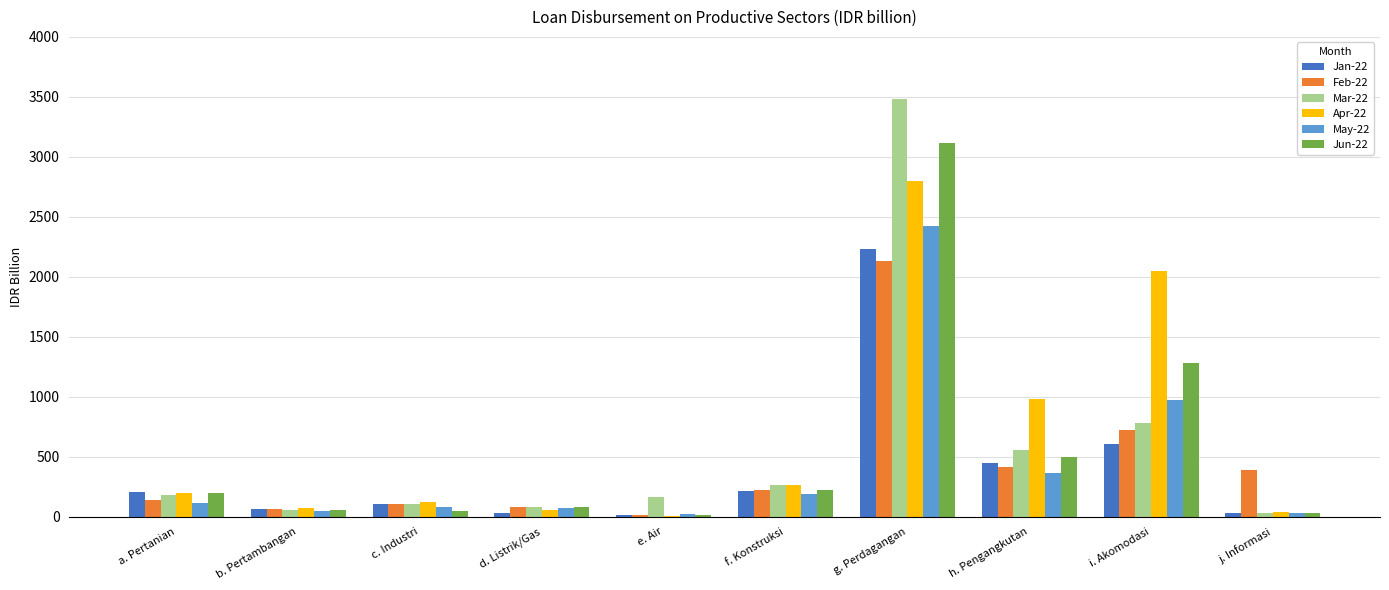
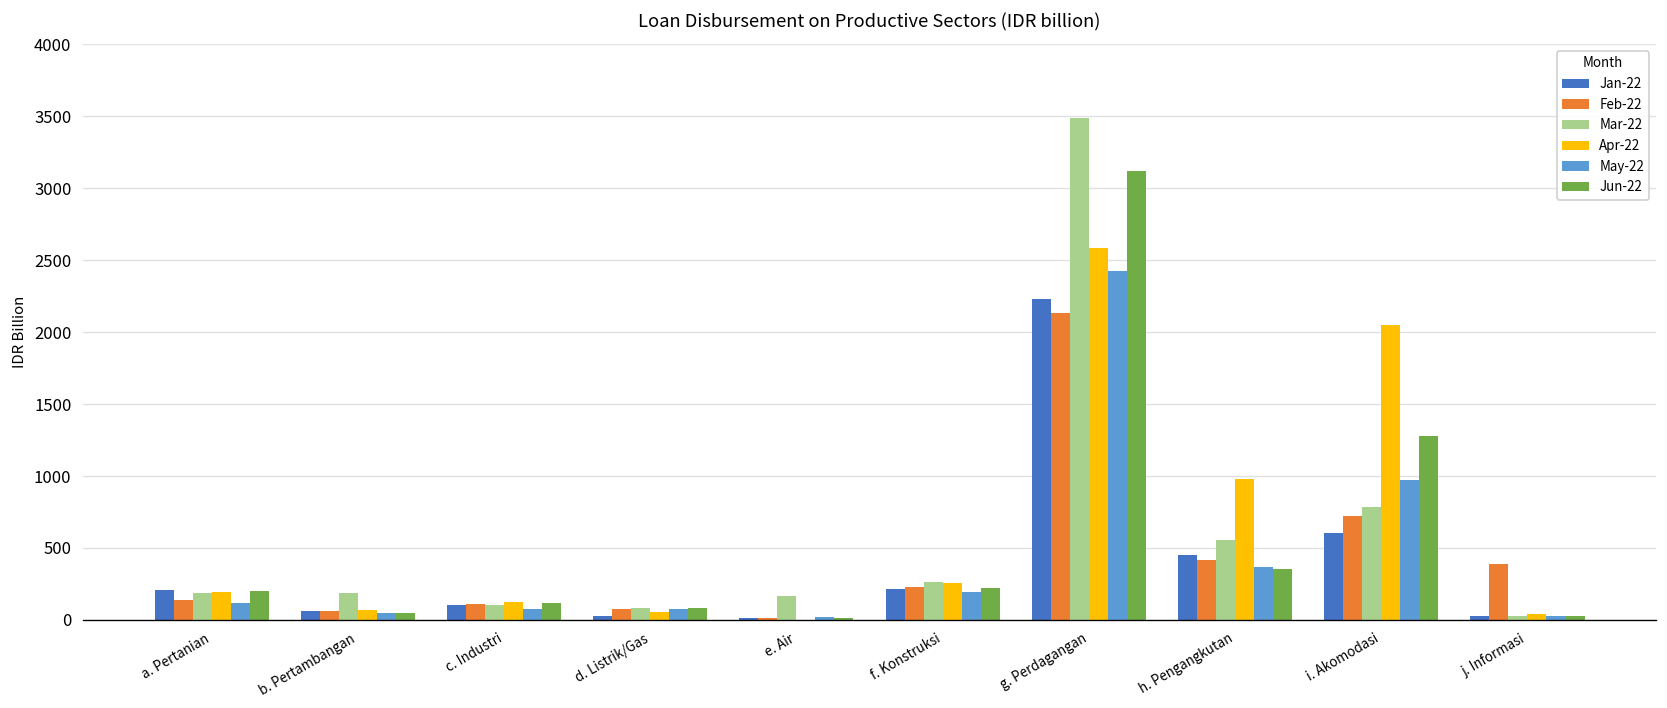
Mar-22, b. Pertambangan: 50 -> 190
Jun-22, c. Industri: 50 -> 120
Apr-22, g. Perdagangan: 2800 -> 2580
Jun-22, h. Pengangkutan: 500 -> 350
